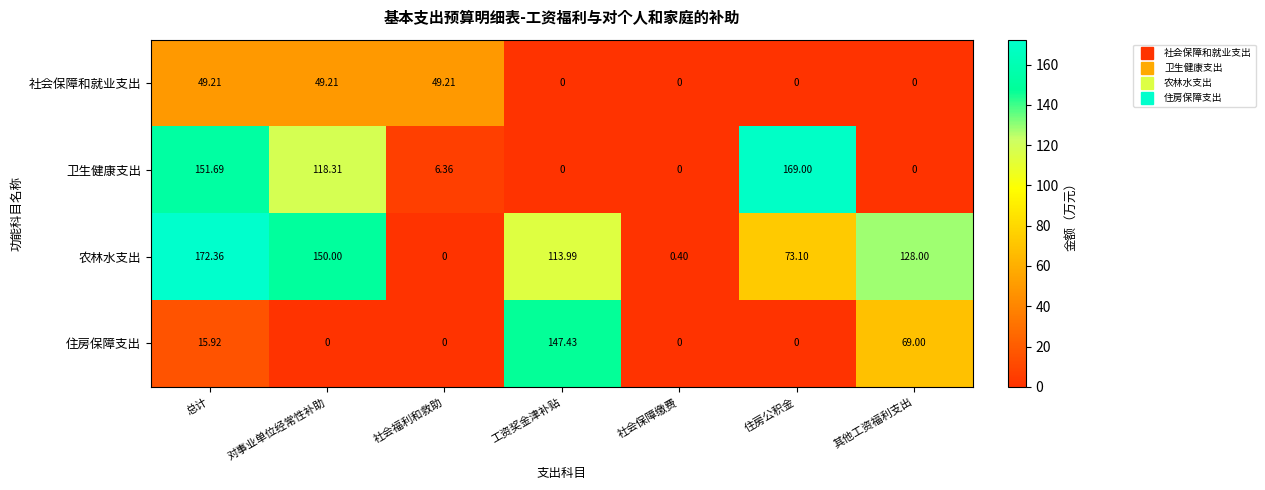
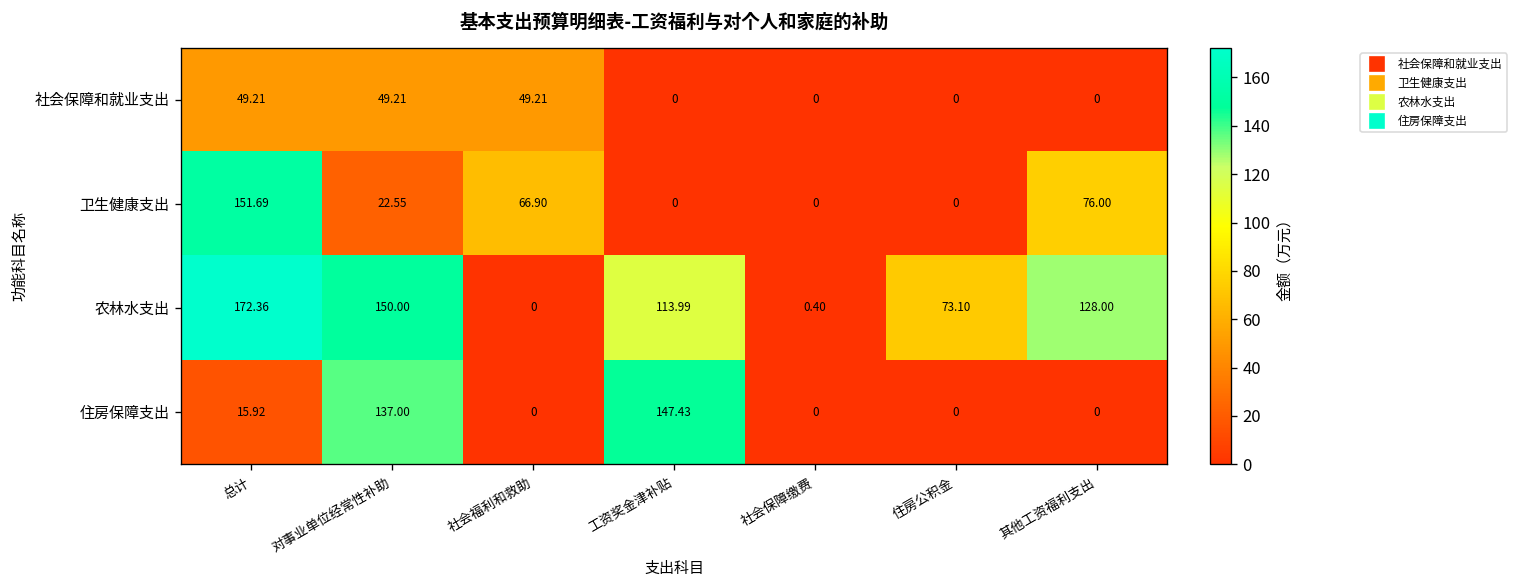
卫生健康支出, 对事业单位经常性补助: 118.31 -> 22.55
卫生健康支出, 社会福利和救助: 6.36 -> 66.90
卫生健康支出, 住房公积金: 169.00 -> 0
卫生健康支出, 其他工资福利支出: 0 -> 76.00
住房保障支出, 对事业单位经常性补助: 0 -> 137.00
住房保障支出, 其他工资福利支出: 69.00 -> 0
